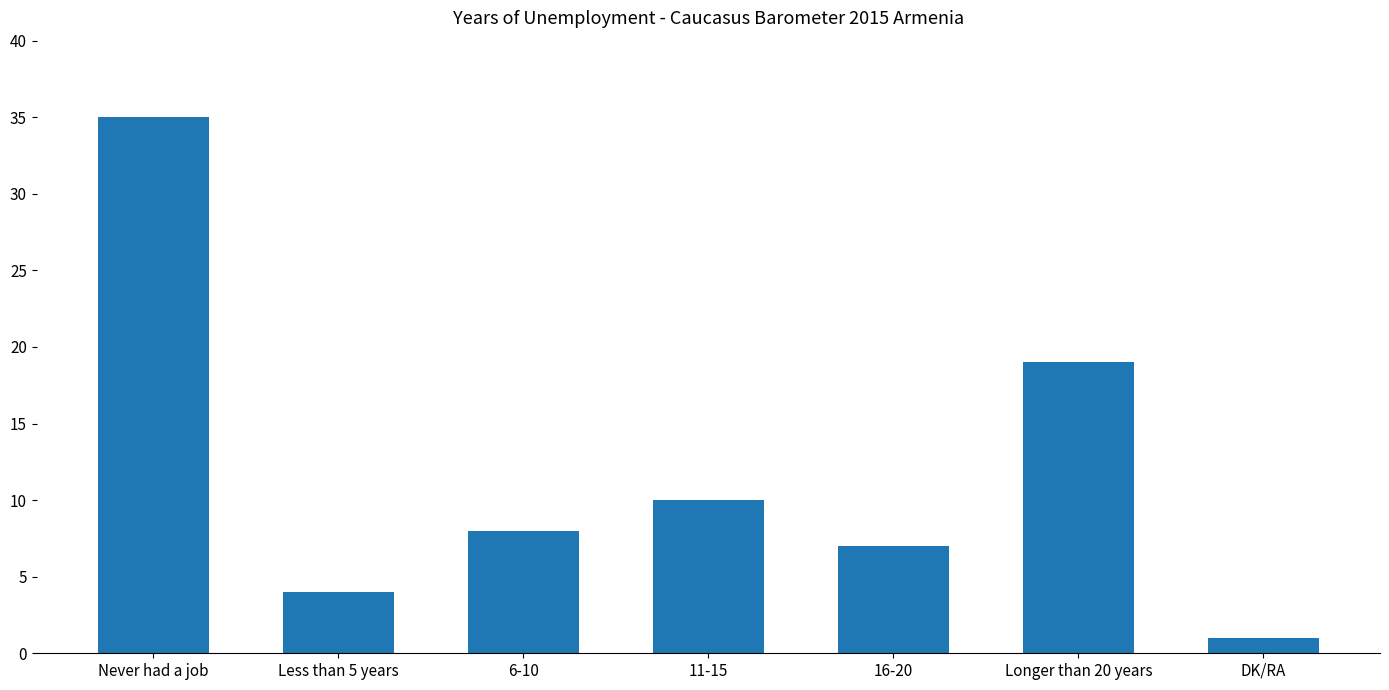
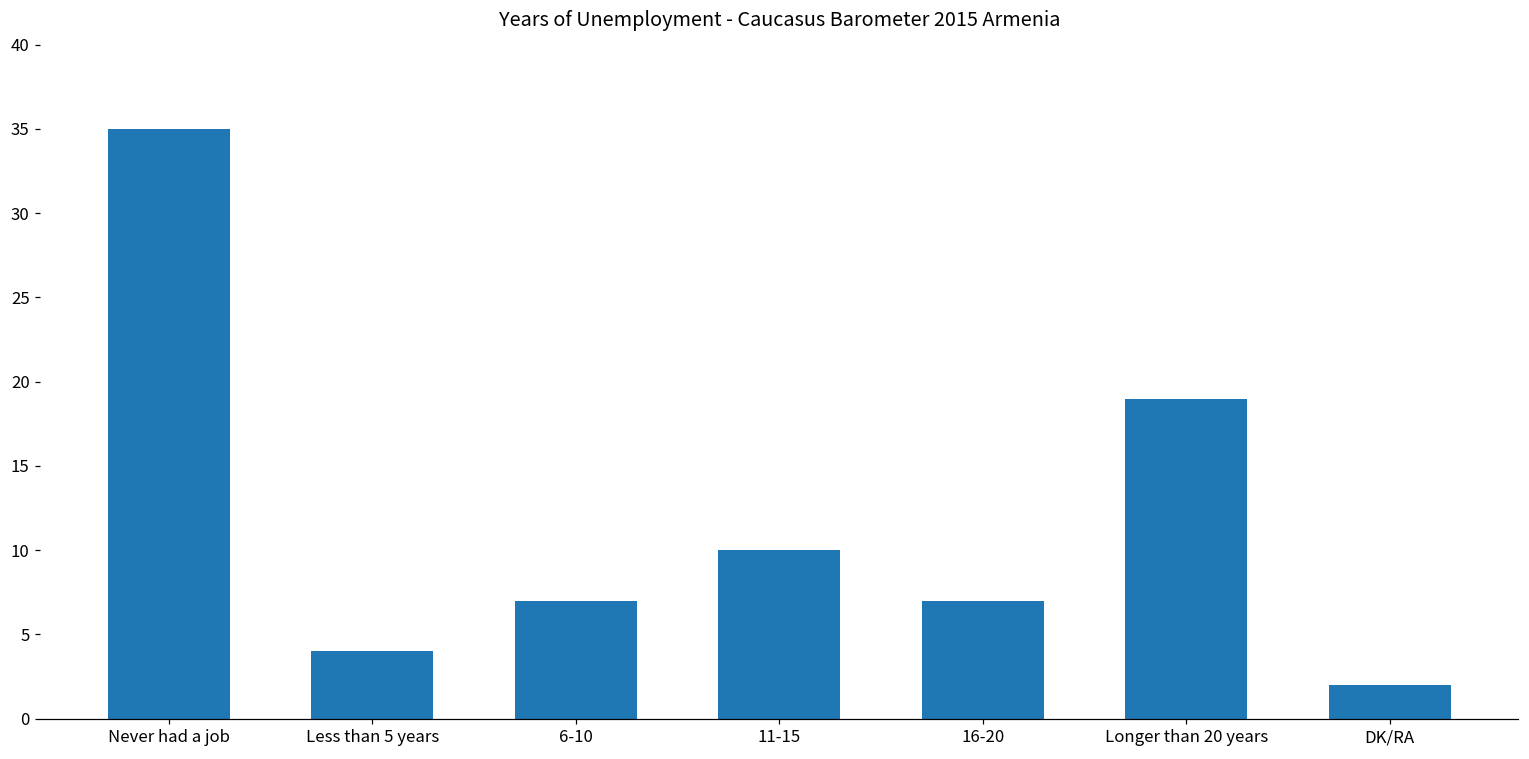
6-10: 8 -> 7
DK/RA: 1 -> 2
